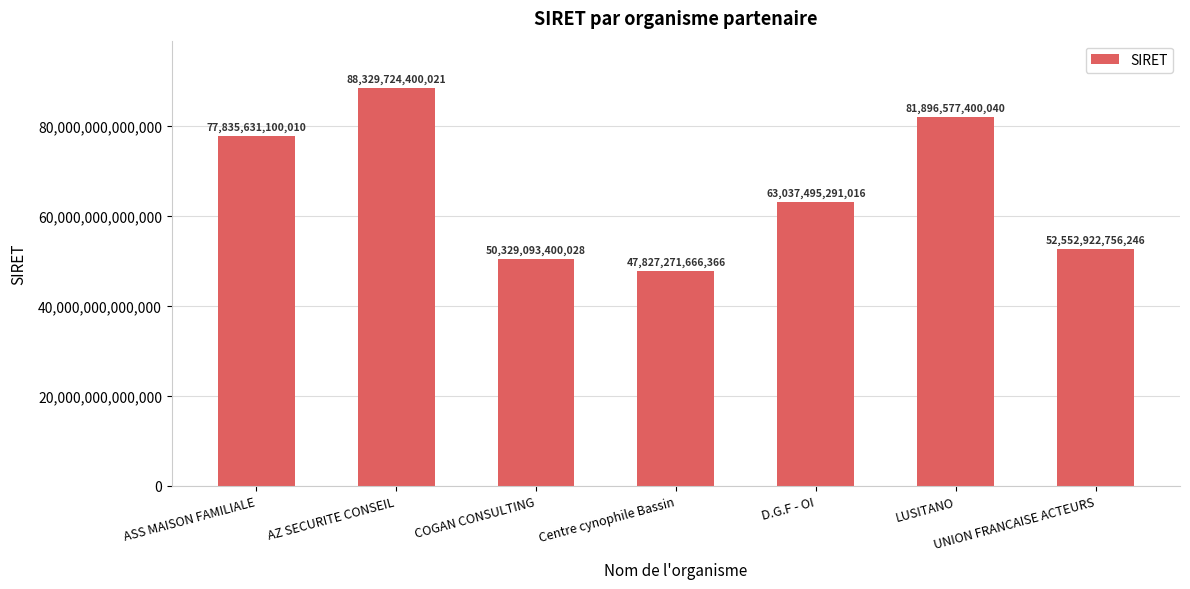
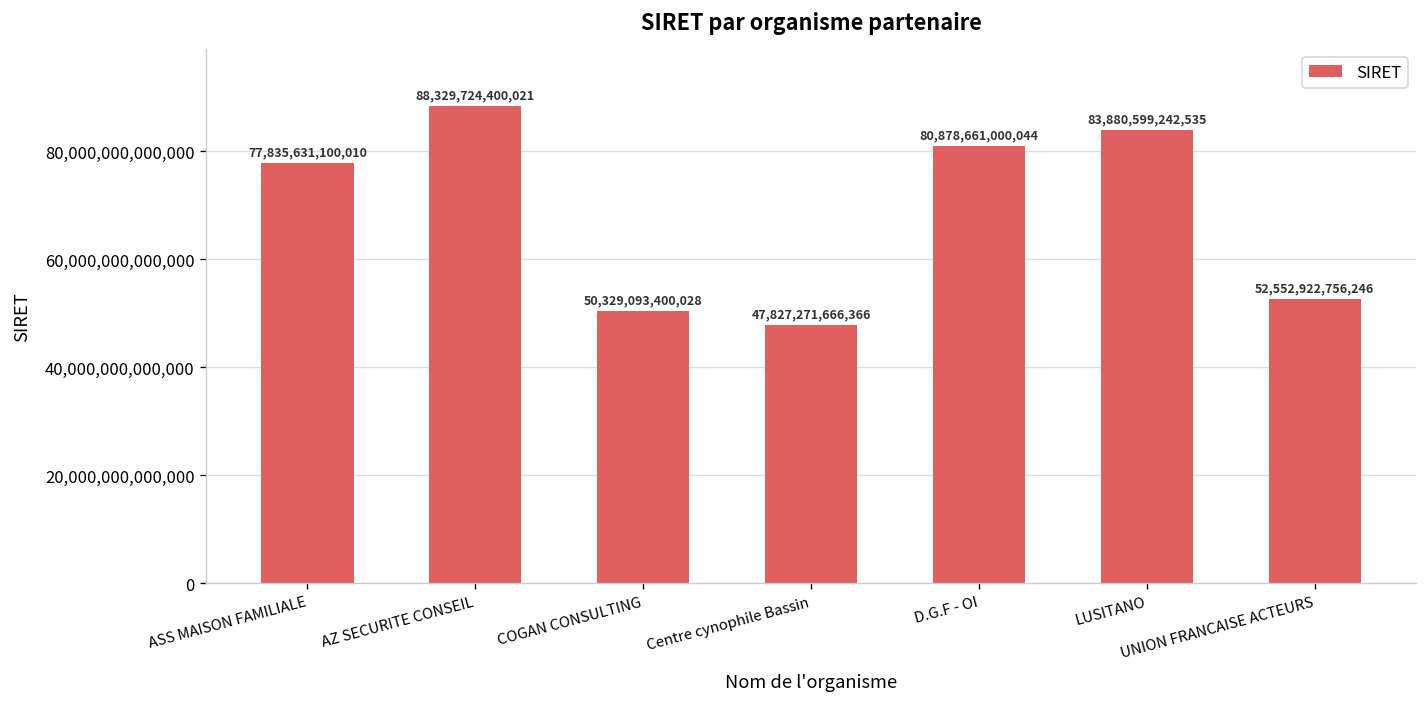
D.G.F - OI: 63,037,495,291,016 -> 80,878,661,000,044
LUSITANO: 81,896,577,400,040 -> 83,880,599,242,535
